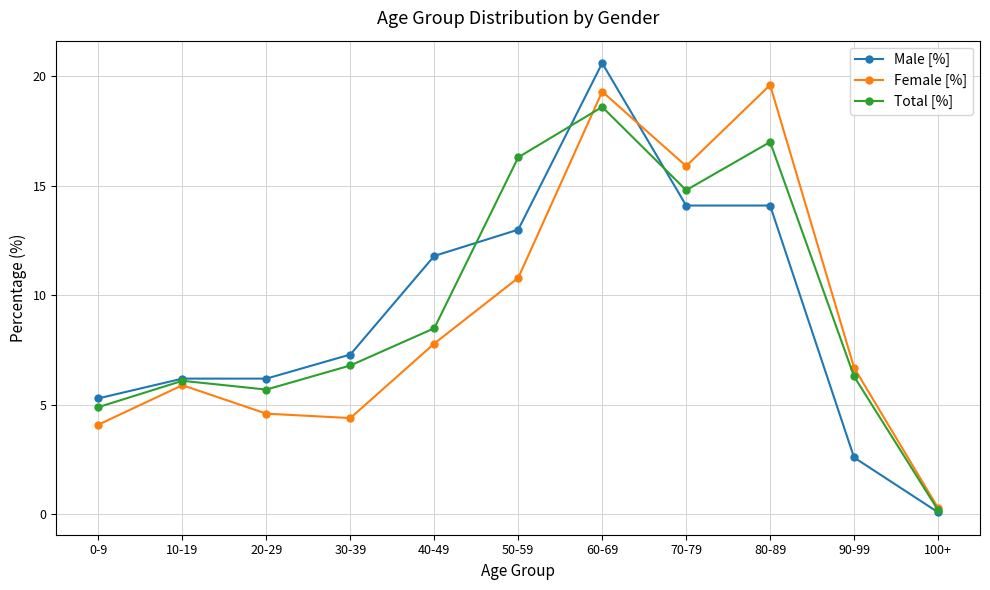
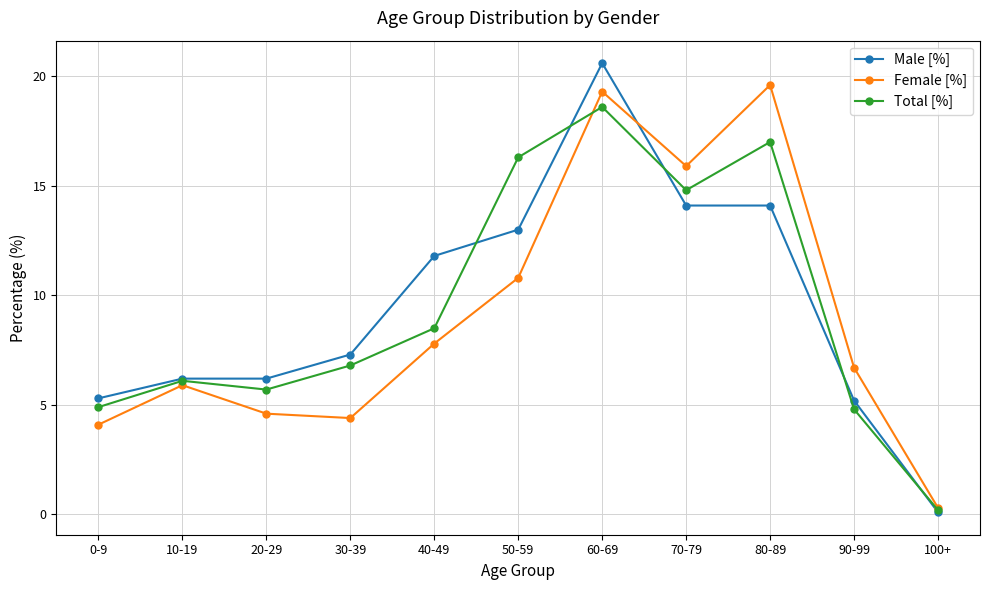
Male [%], 90-99: 2.6 -> 5.2
Total [%], 90-99: 6.3 -> 4.8
